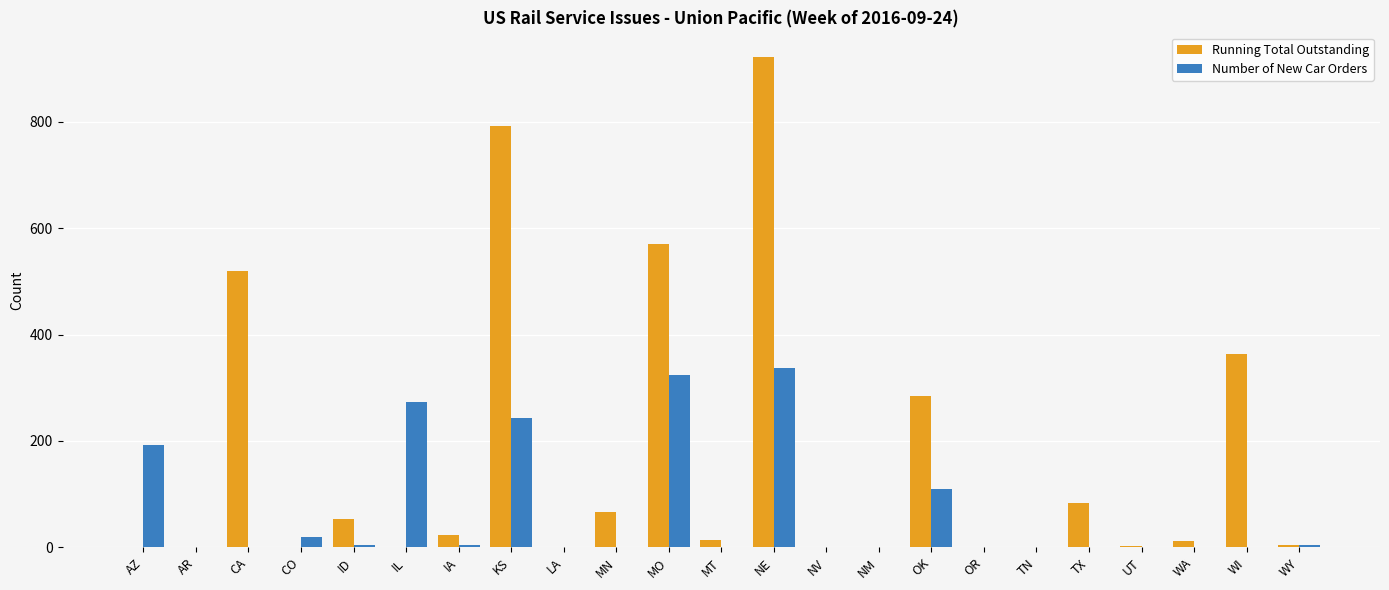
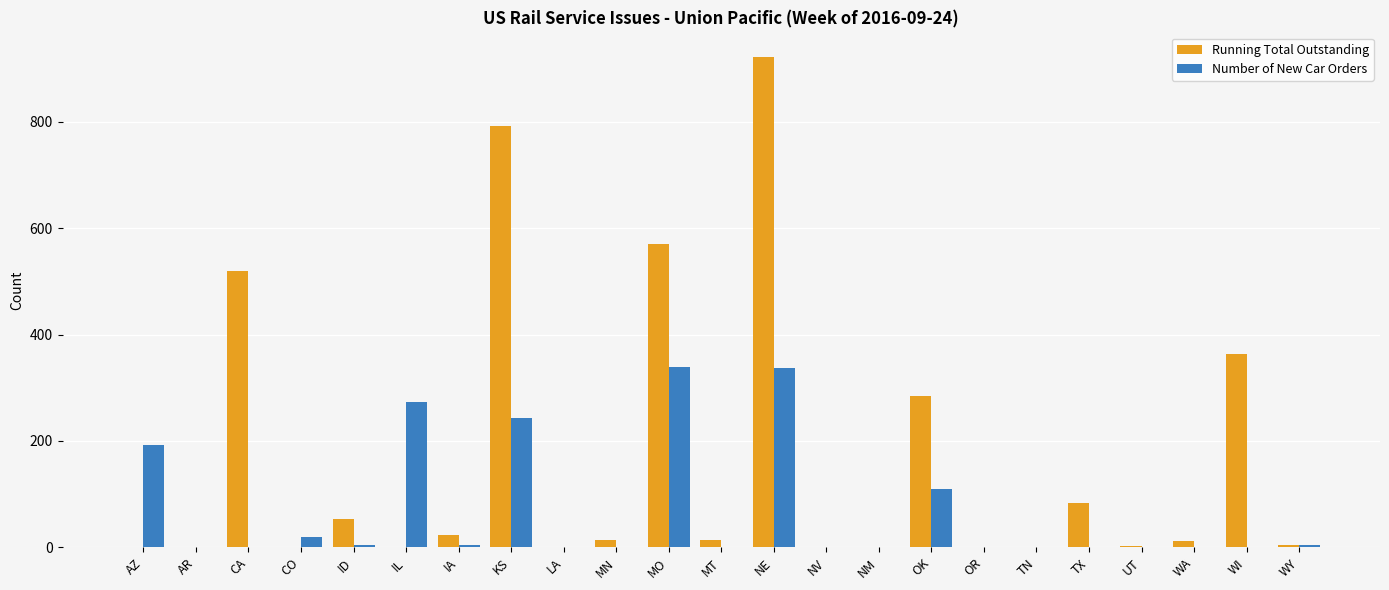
Running Total Outstanding, MN: 70 -> 10
Number of New Car Orders, MO: 320 -> 340
